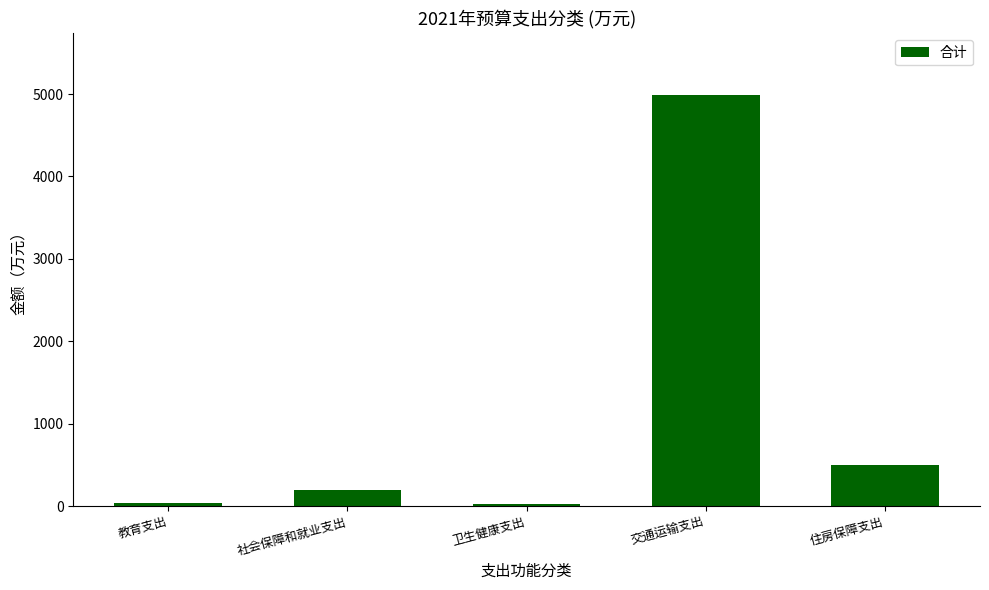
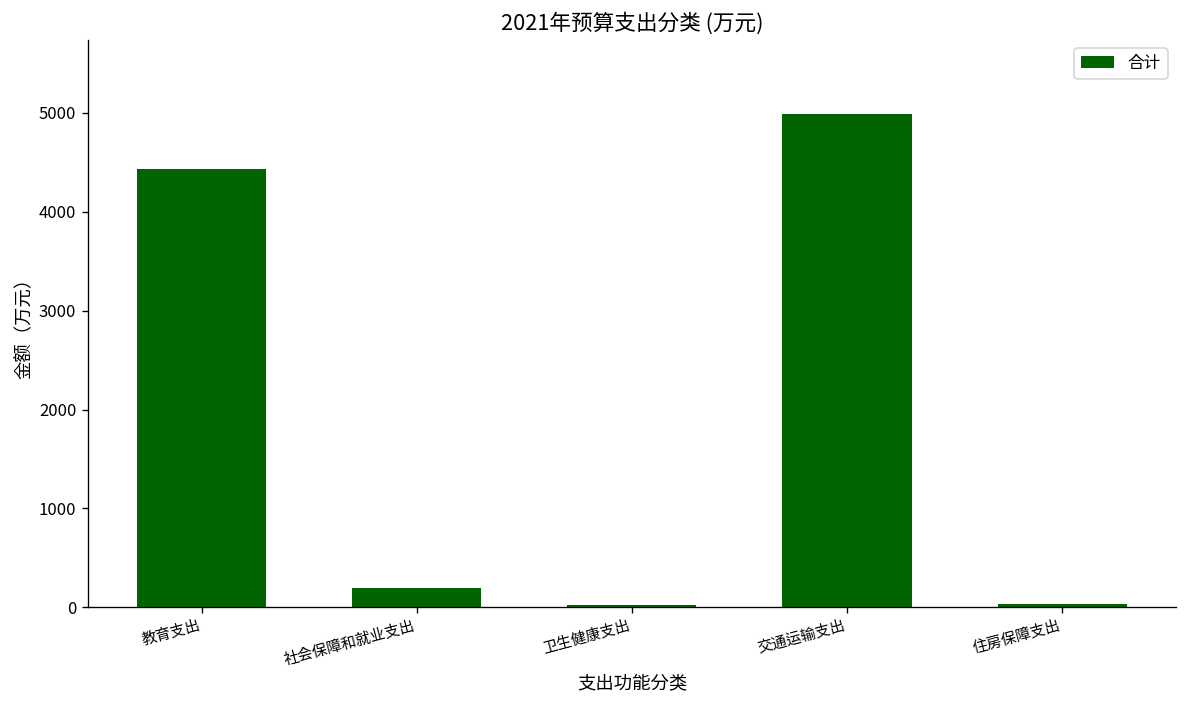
教育支出: 0 -> 4400
住房保障支出: 500 -> 0
